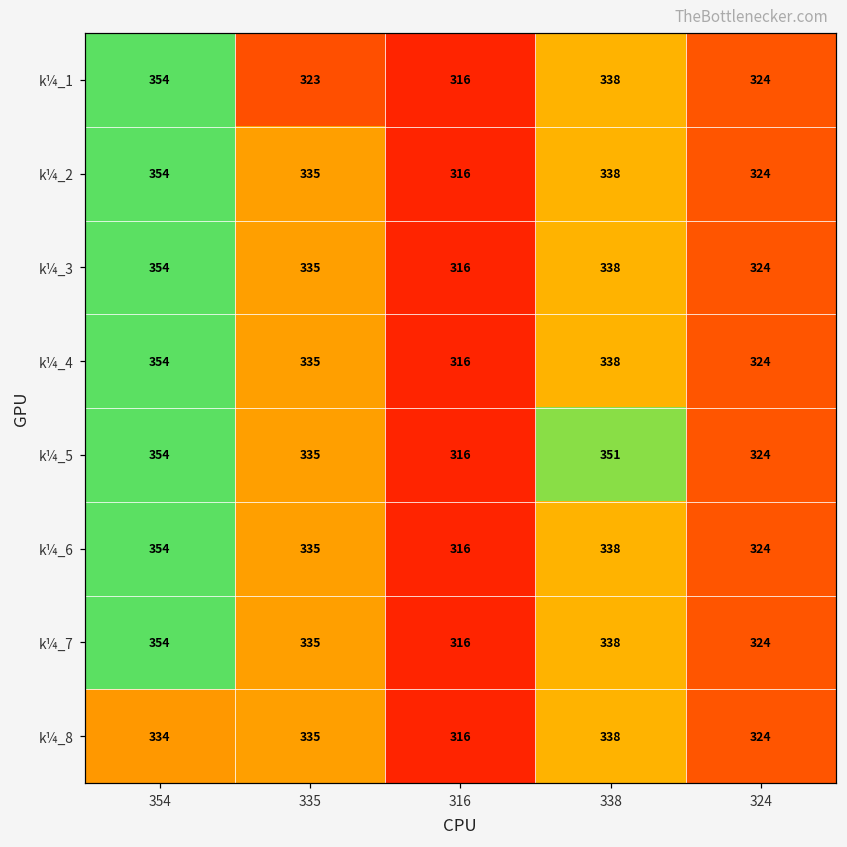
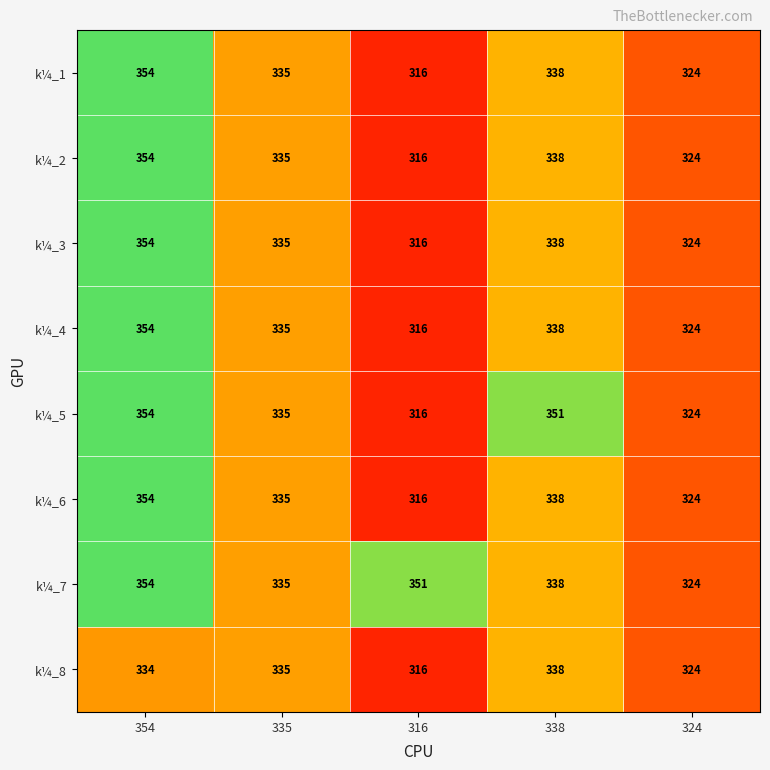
k¼_1, 335: 323 -> 335
k¼_7, 316: 316 -> 351
